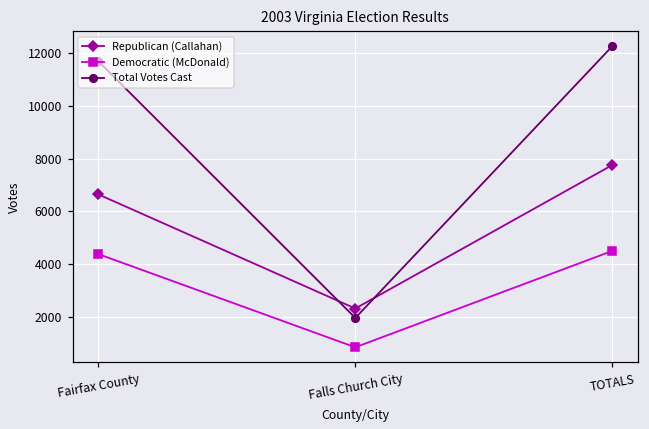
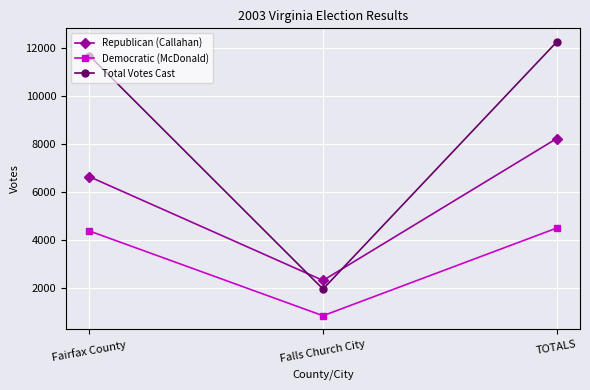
Republican (Callahan), TOTALS: 7800 -> 8200
